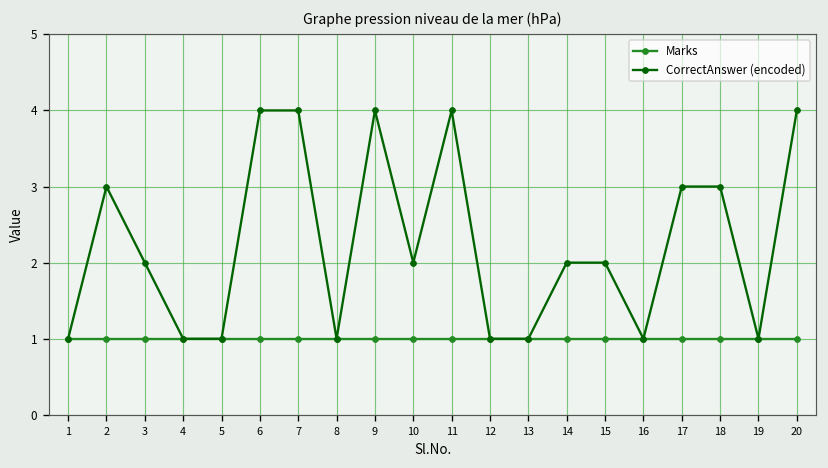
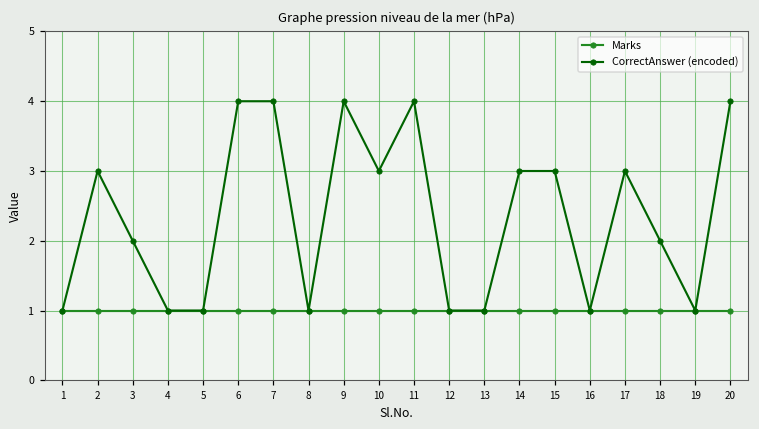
CorrectAnswer (encoded), 10: 2 -> 3
CorrectAnswer (encoded), 14: 2 -> 3
CorrectAnswer (encoded), 15: 2 -> 3
CorrectAnswer (encoded), 18: 3 -> 2
